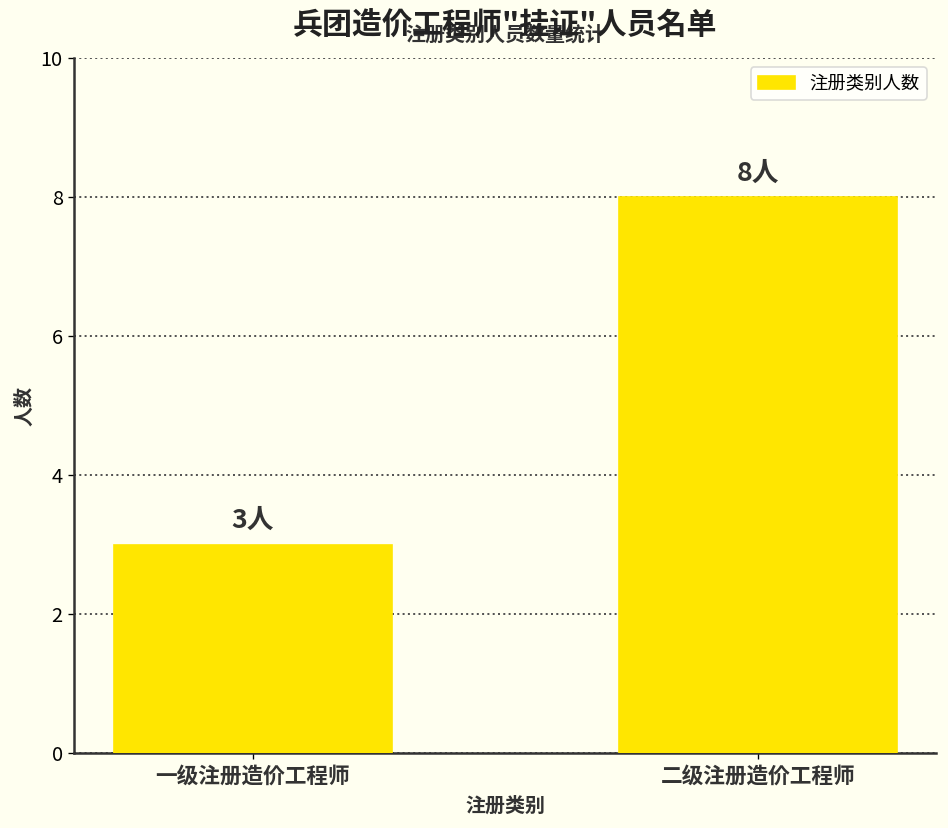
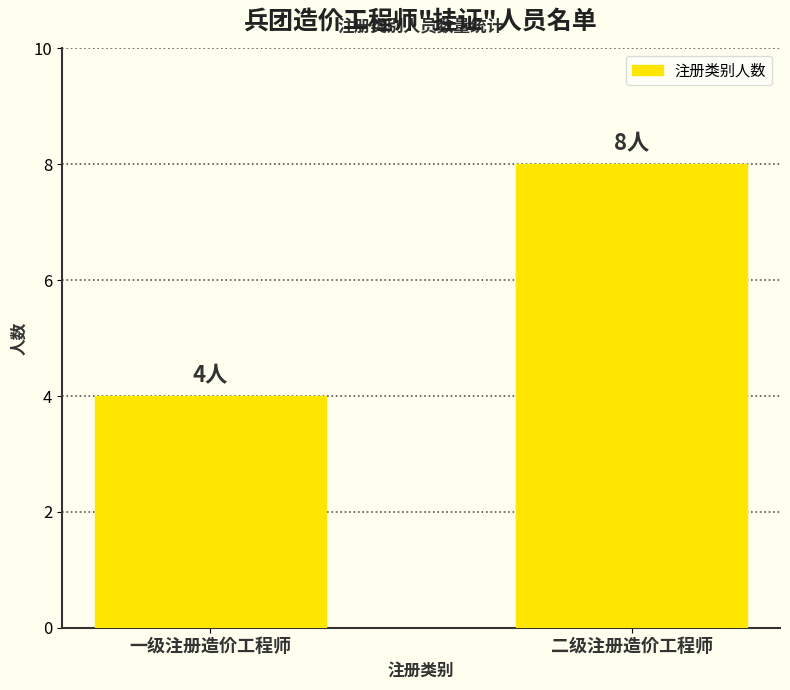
一级注册造价工程师: 3人 -> 4人
